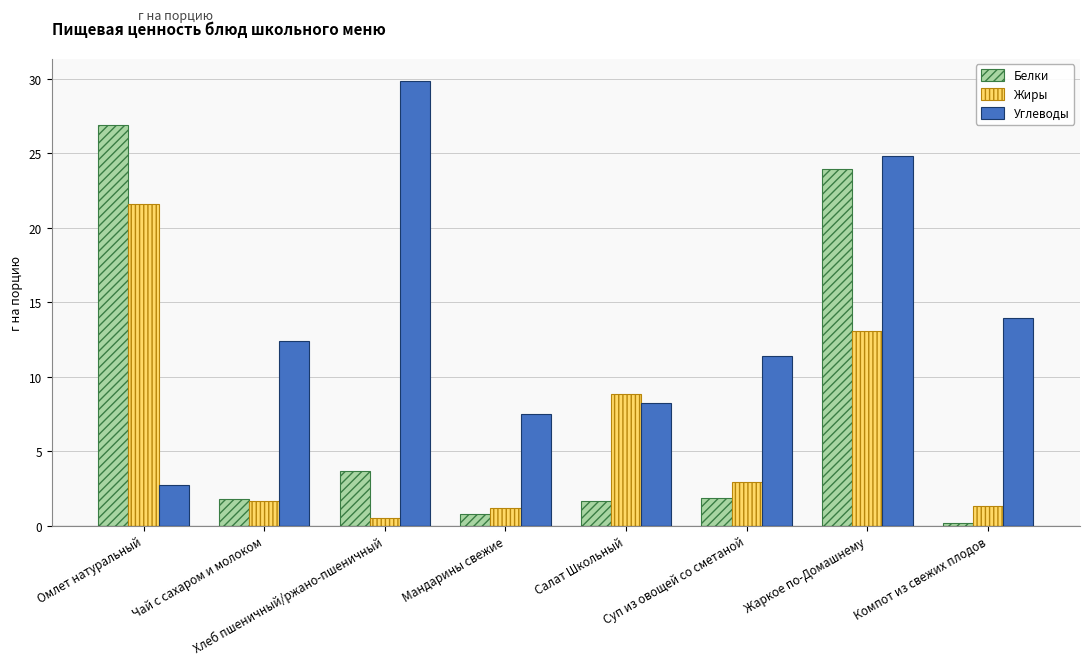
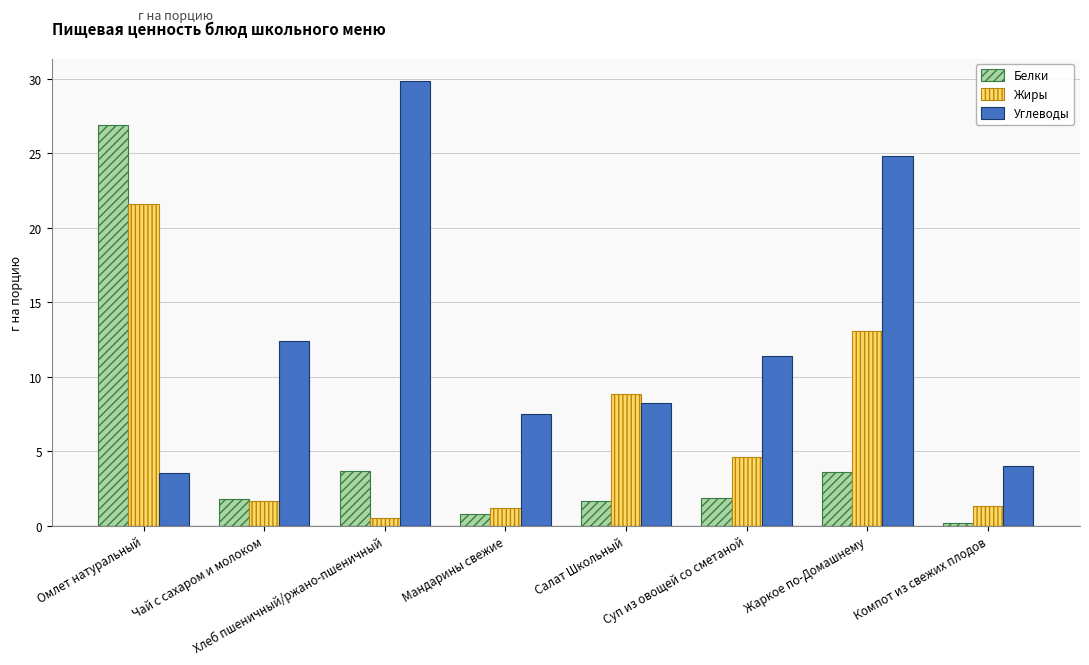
Углеводы, Омлет натуральный: 2.7 -> 3.5
Жиры, Суп из овощей со сметаной: 2.9 -> 4.6
Белки, Жаркое по-Домашнему: 23.9 -> 3.6
Углеводы, Компот из свежих плодов: 13.9 -> 4.0
